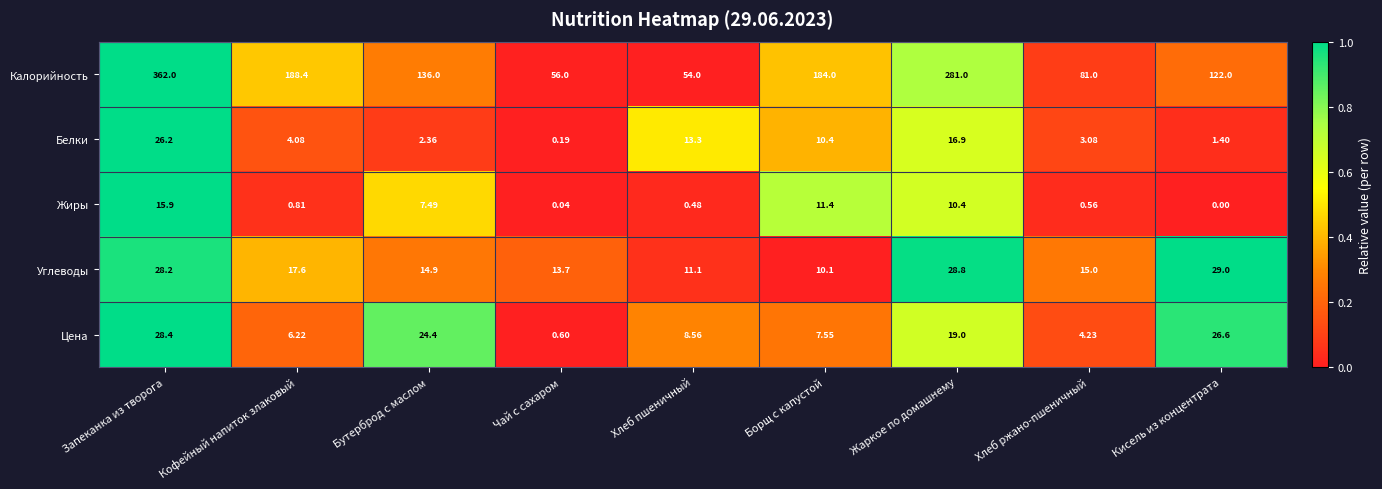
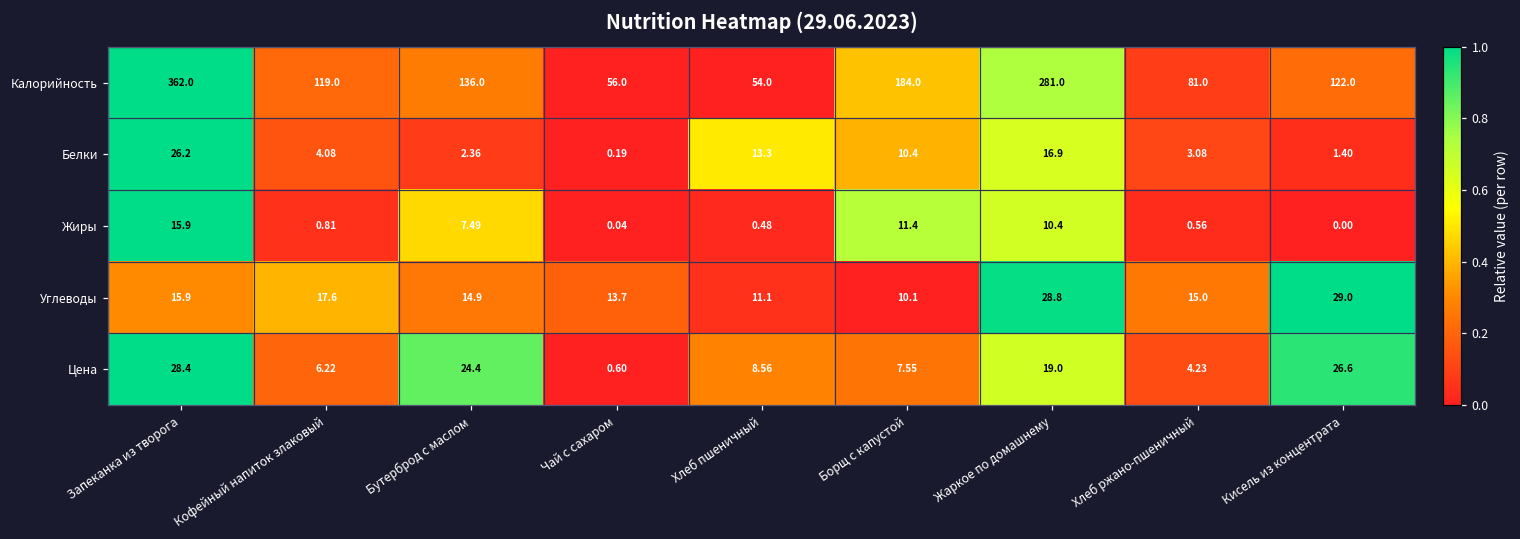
Калорийность, Кофейный напиток злаковый: 188.4 -> 119.0
Углеводы, Запеканка из творога: 28.2 -> 15.9
